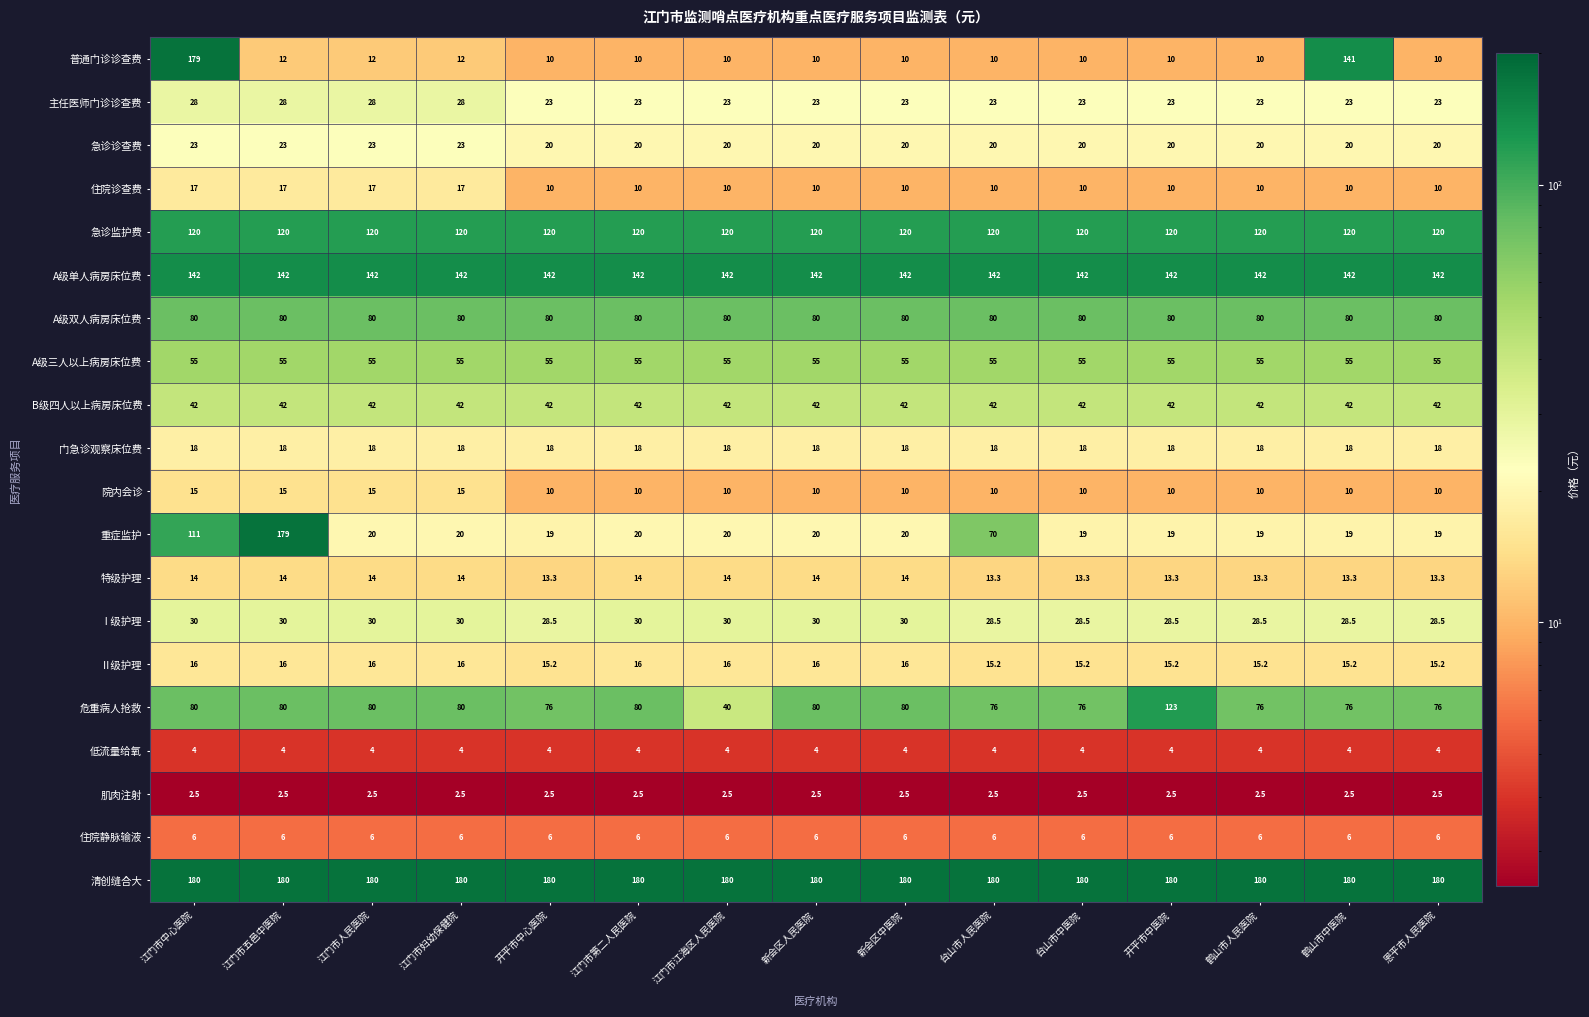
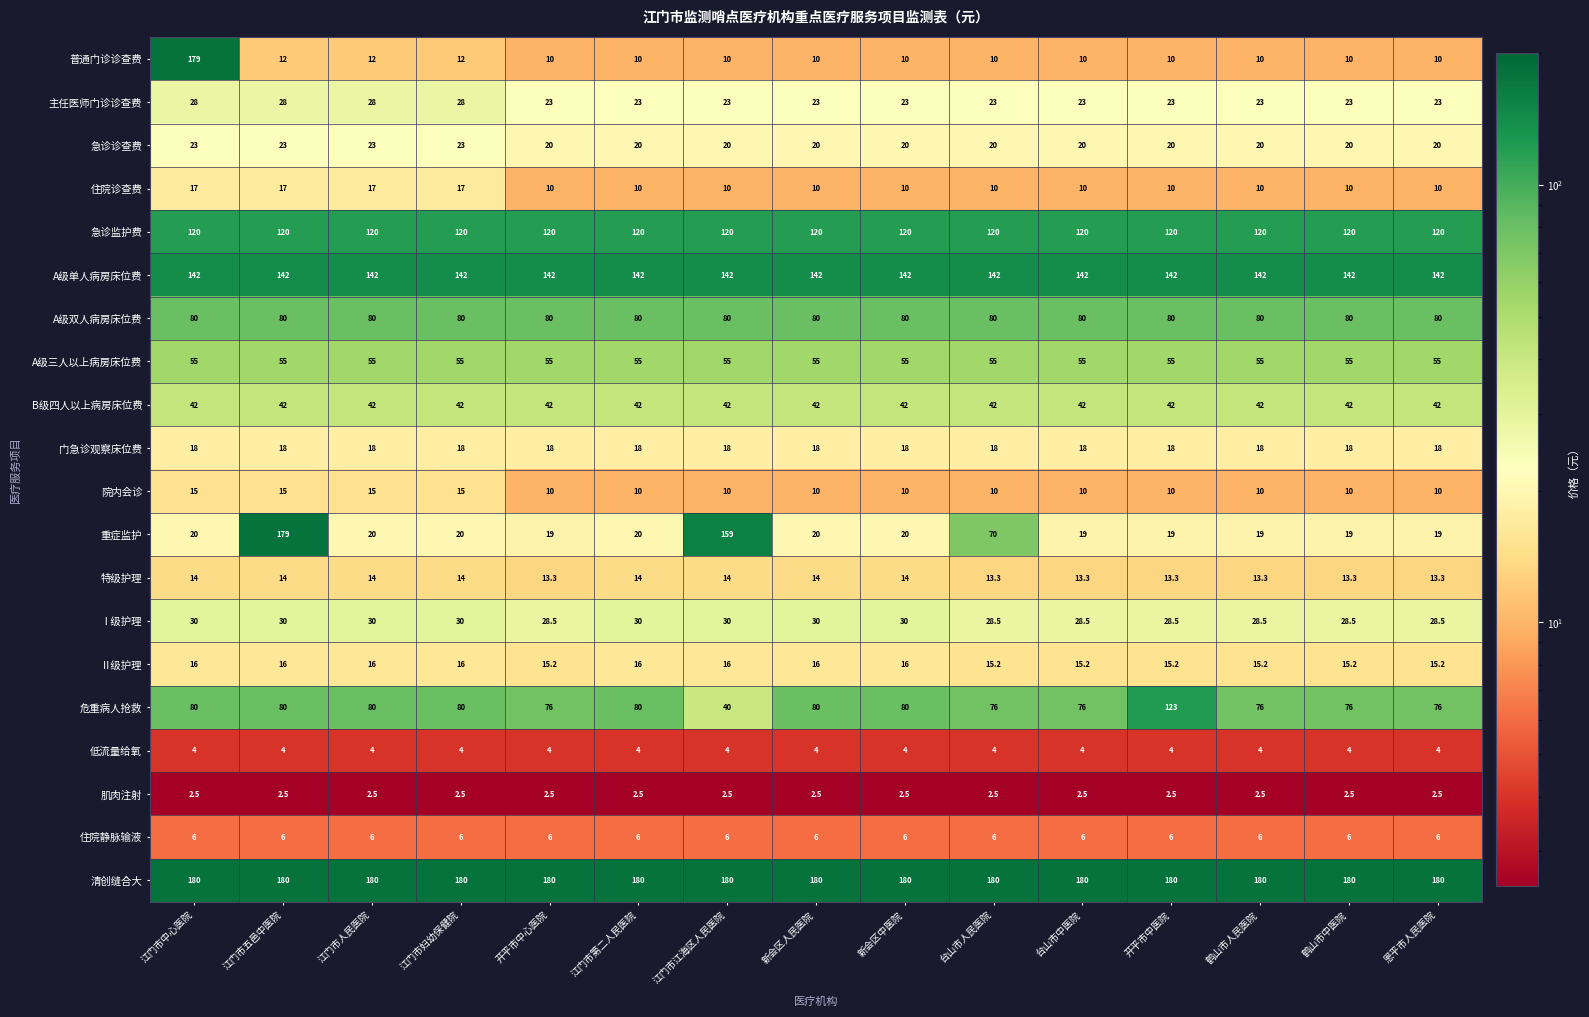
普通门诊诊查费, 鹤山市中医院: 141 -> 10
重症监护, 江门市中心医院: 111 -> 20
重症监护, 江门市江海区人民医院: 20 -> 159
